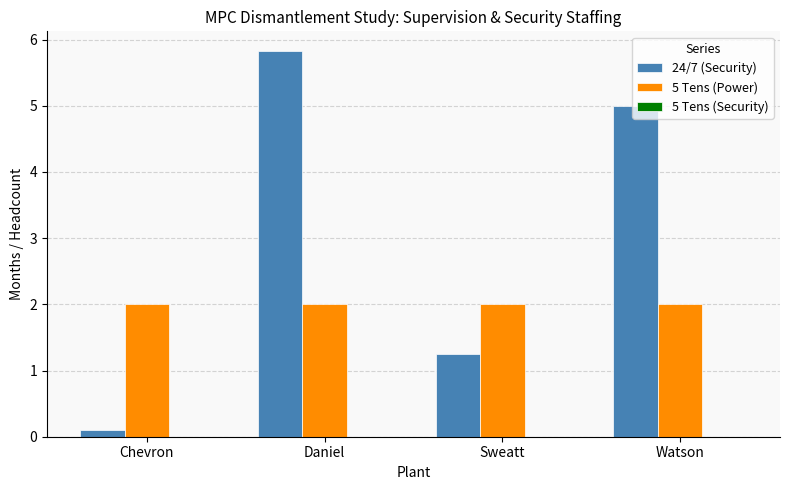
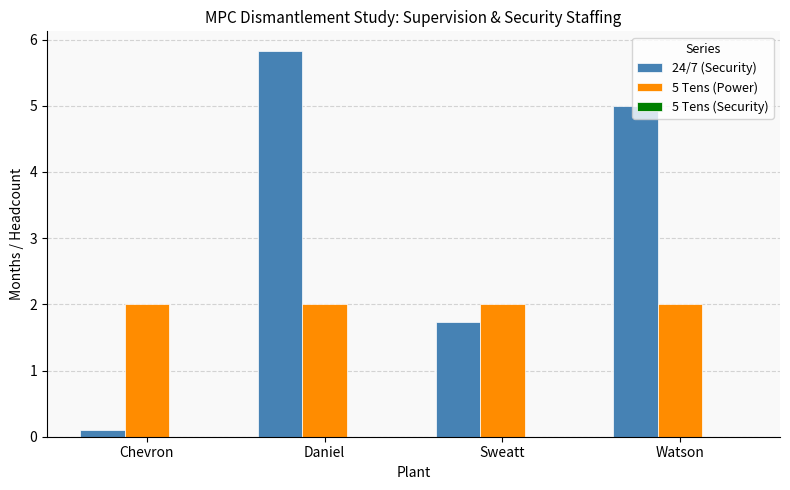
24/7 (Security), Sweatt: 1.3 -> 1.7
